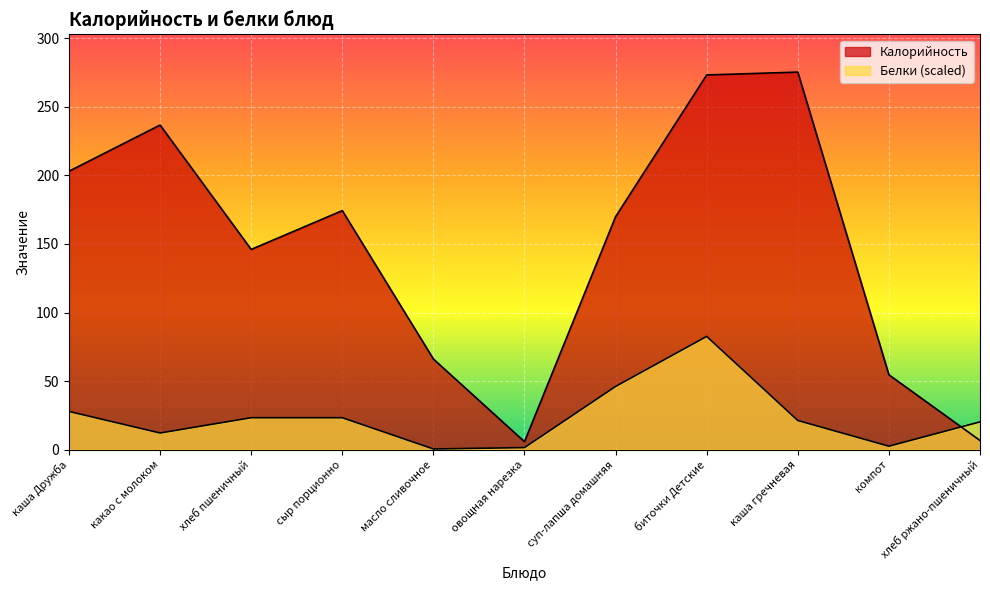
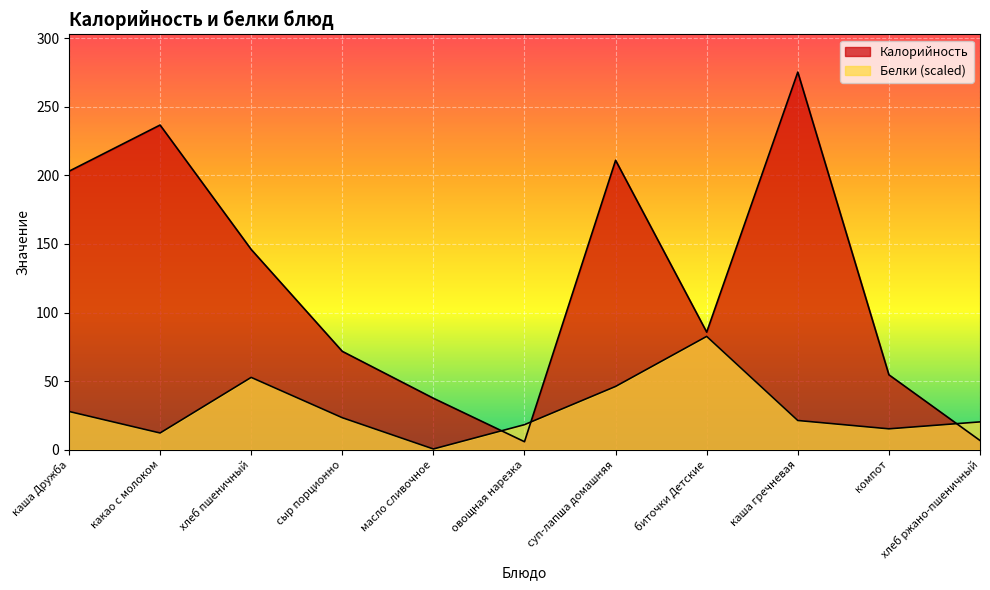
Белки (scaled), хлеб пшеничный: 23 -> 53
Калорийность, сыр порционно: 174 -> 72
Калорийность, масло сливочное: 66 -> 38
Белки (scaled), овощная нарезка: 2 -> 18
Калорийность, суп-лапша домашняя: 170 -> 211
Калорийность, биточки Детские: 273 -> 86
Белки (scaled), компот: 3 -> 15
